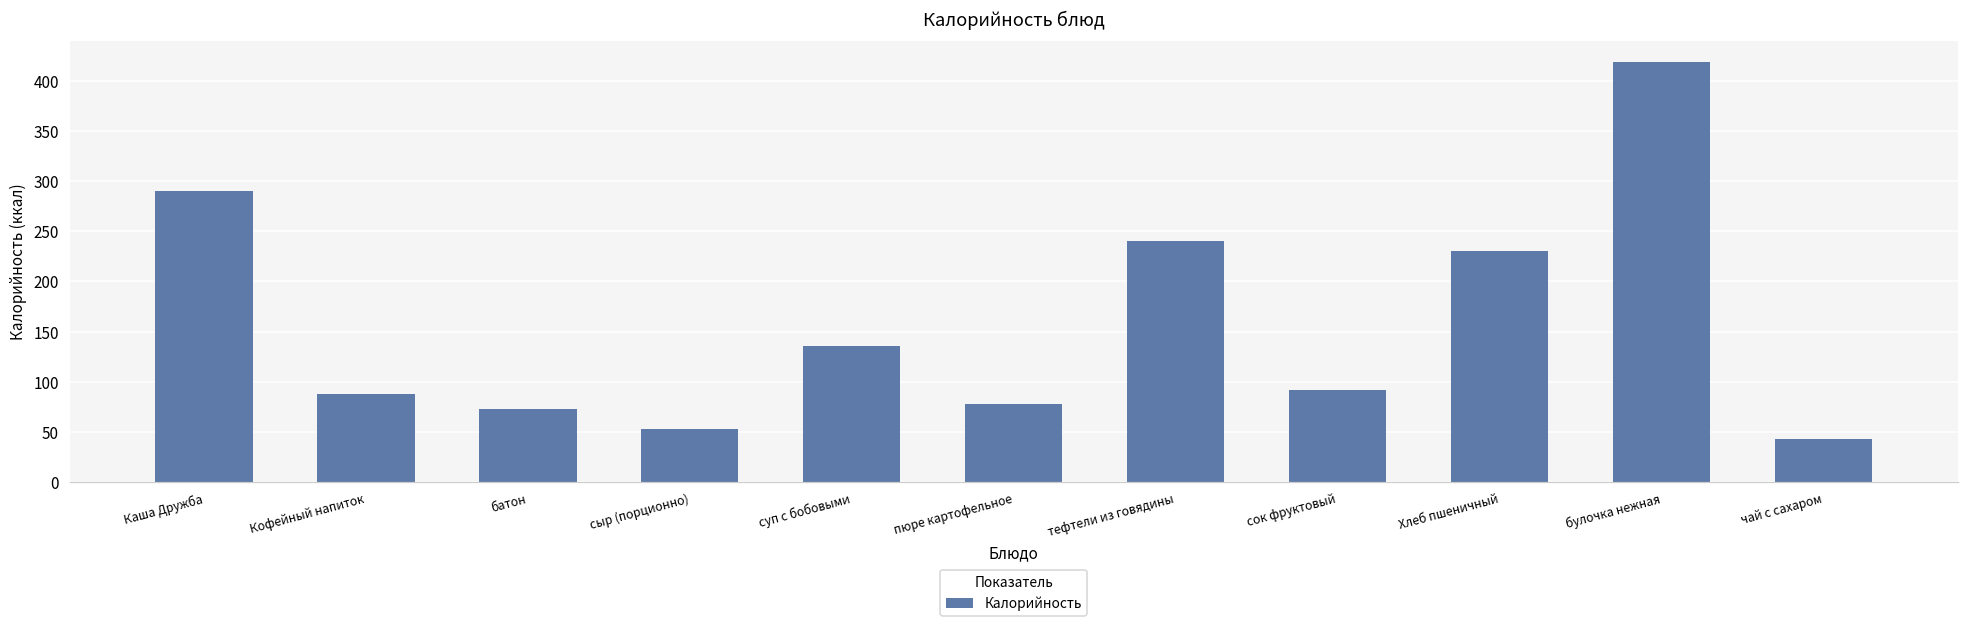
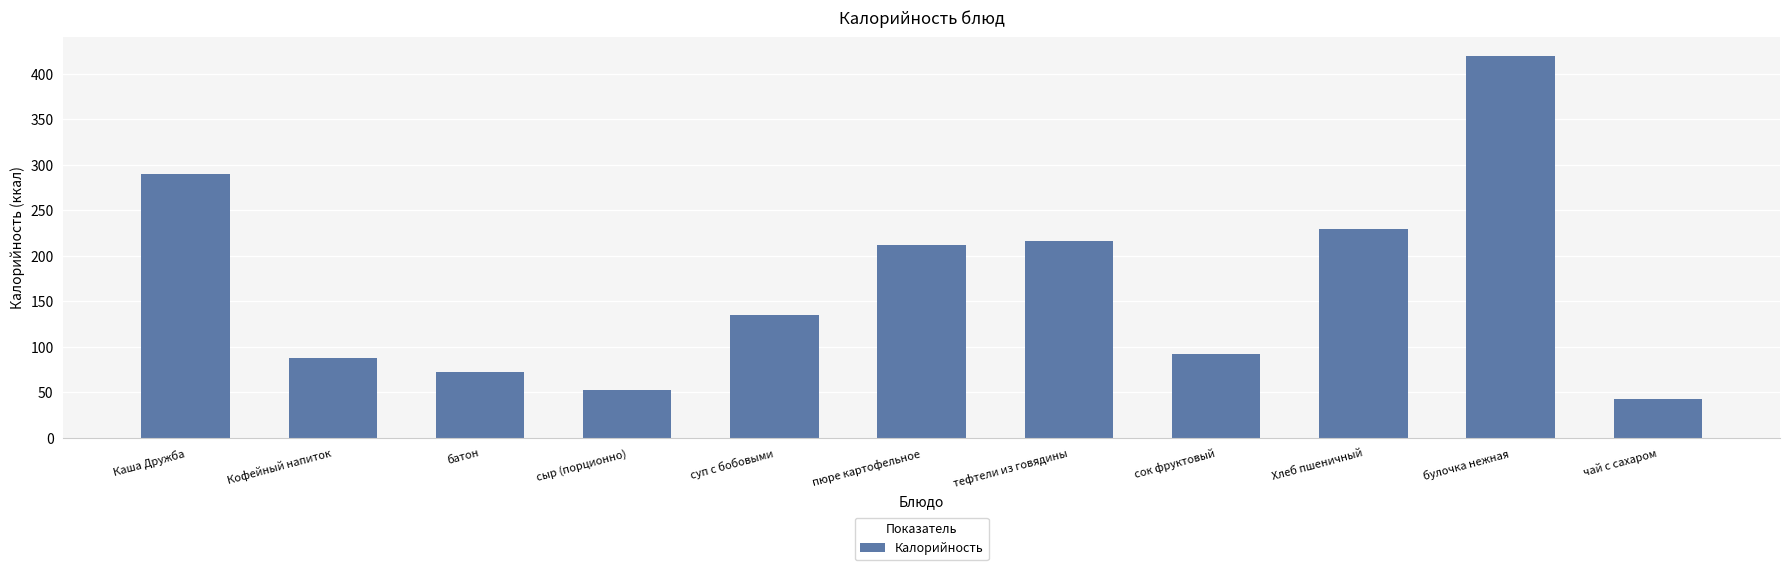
пюре картофельное: 80 -> 210
тефтели из говядины: 240 -> 220
